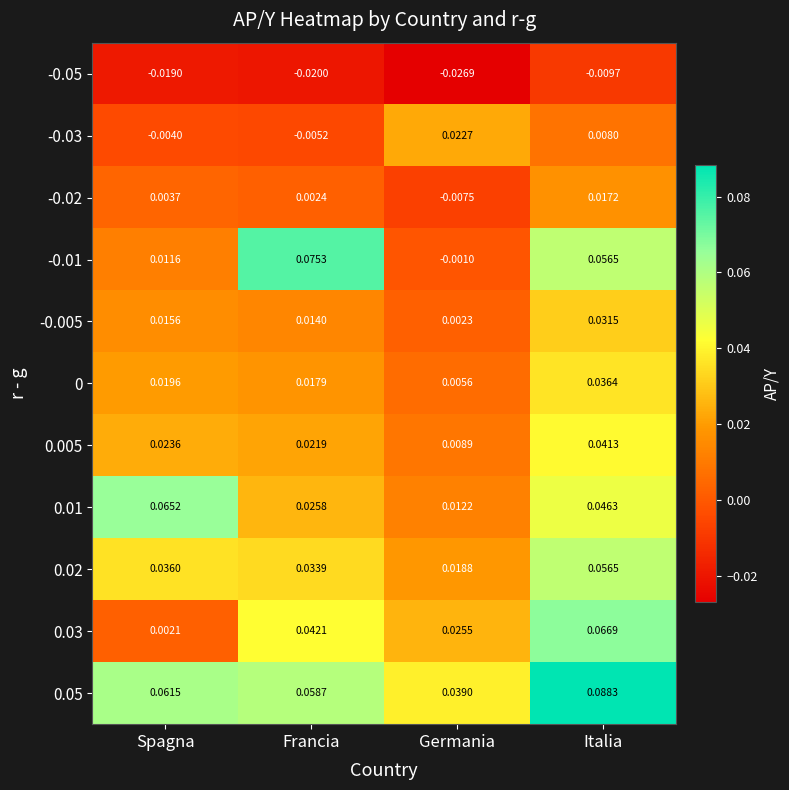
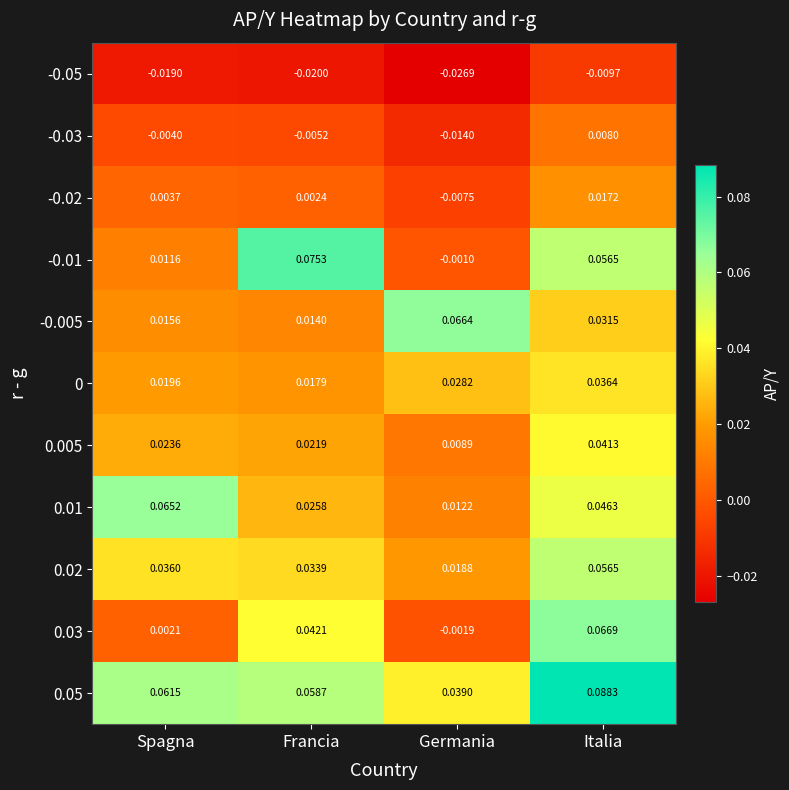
-0.03, Germania: 0.0227 -> -0.0140
-0.005, Germania: 0.0023 -> 0.0664
0, Germania: 0.0056 -> 0.0282
0.03, Germania: 0.0255 -> -0.0019
